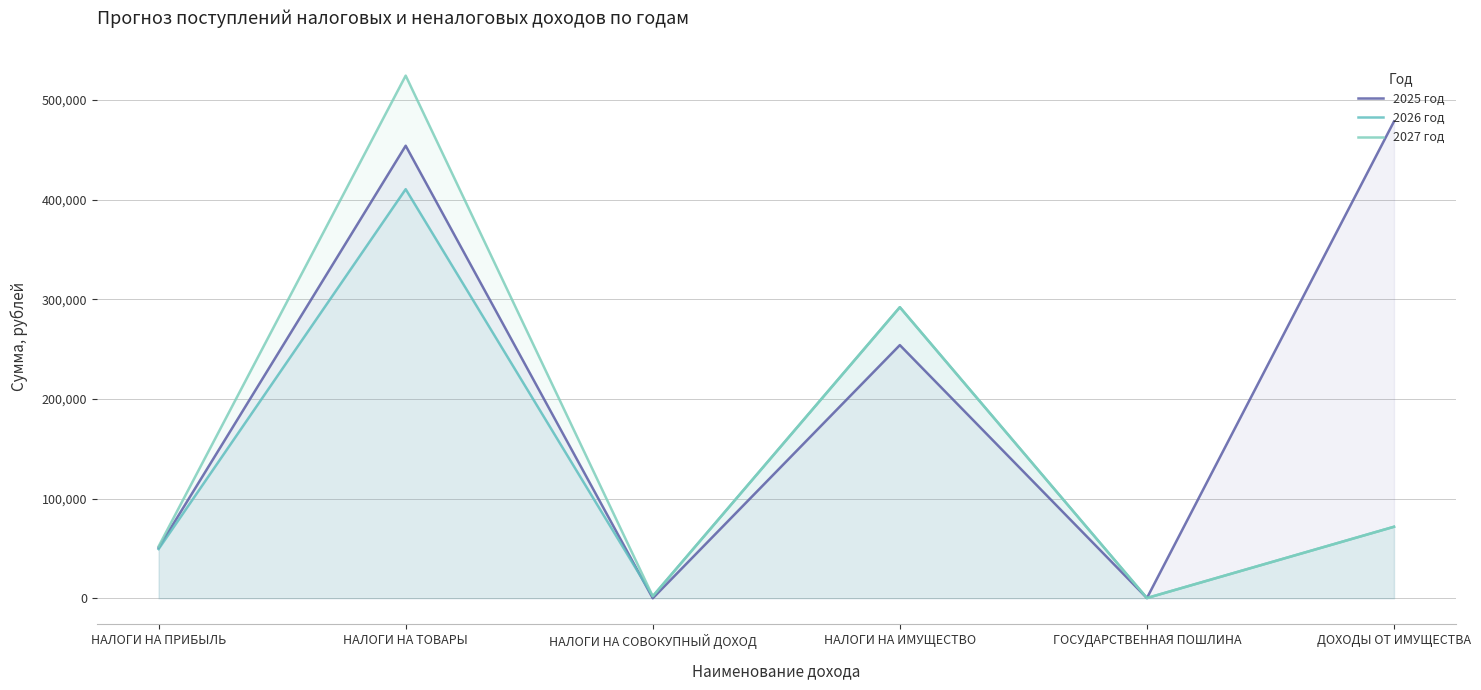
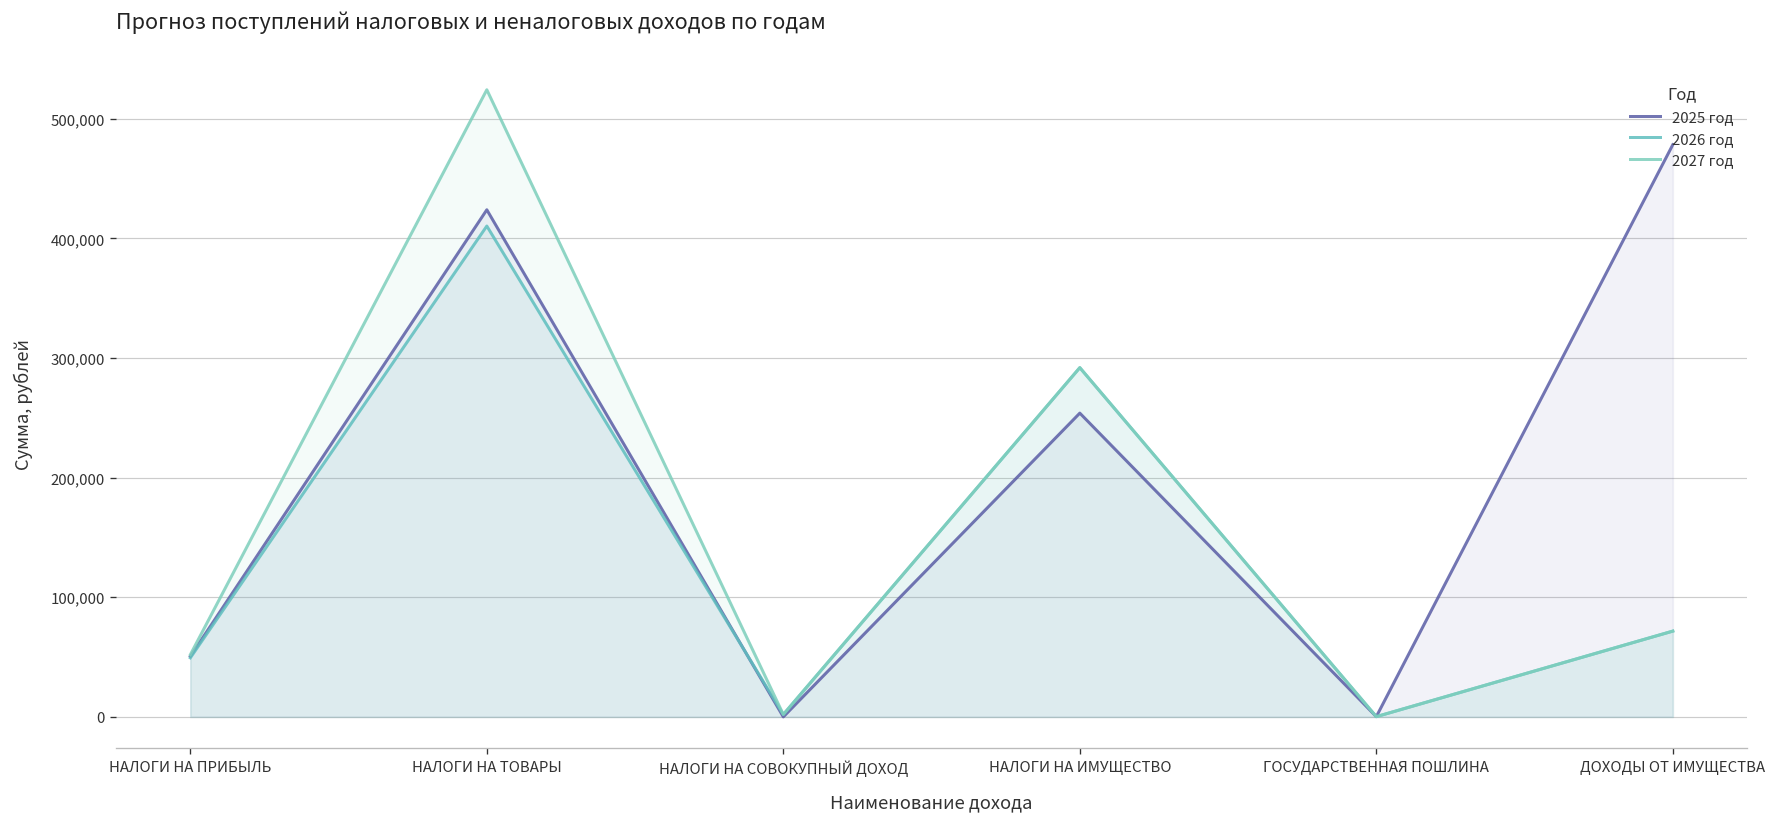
2025 год, НАЛОГИ НА ТОВАРЫ: 450,000 -> 420,000
